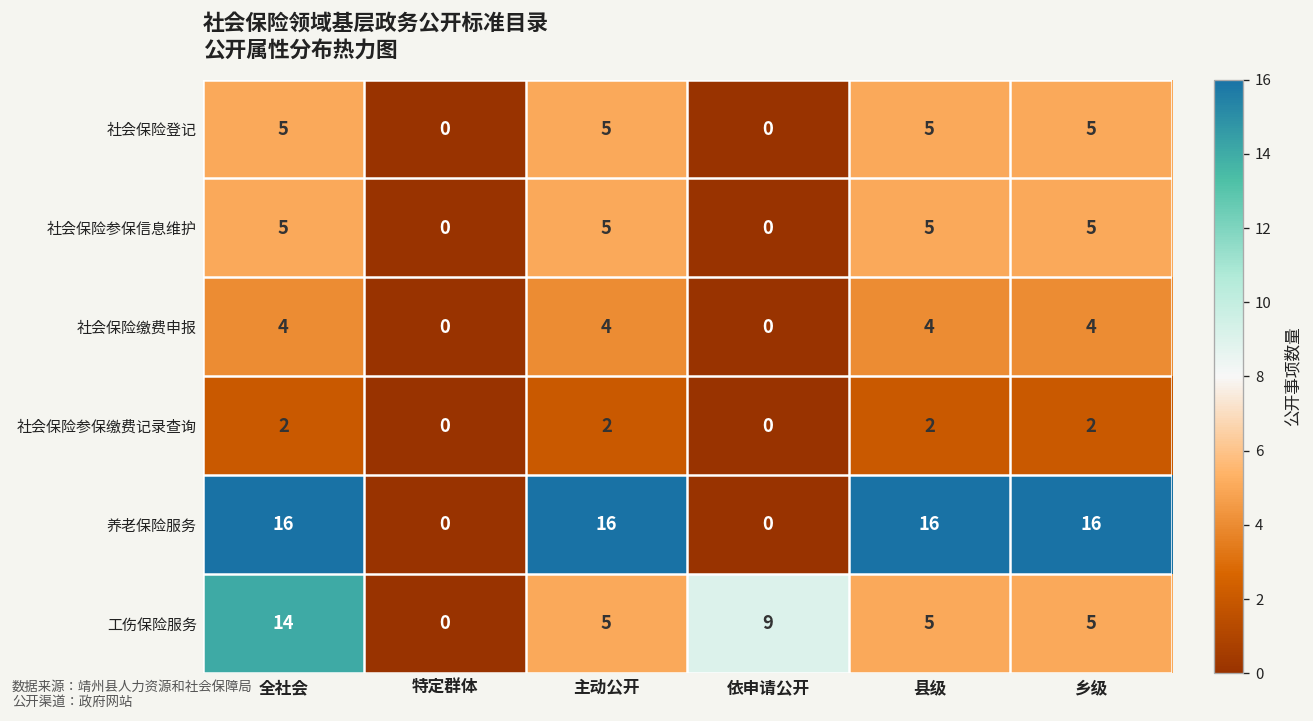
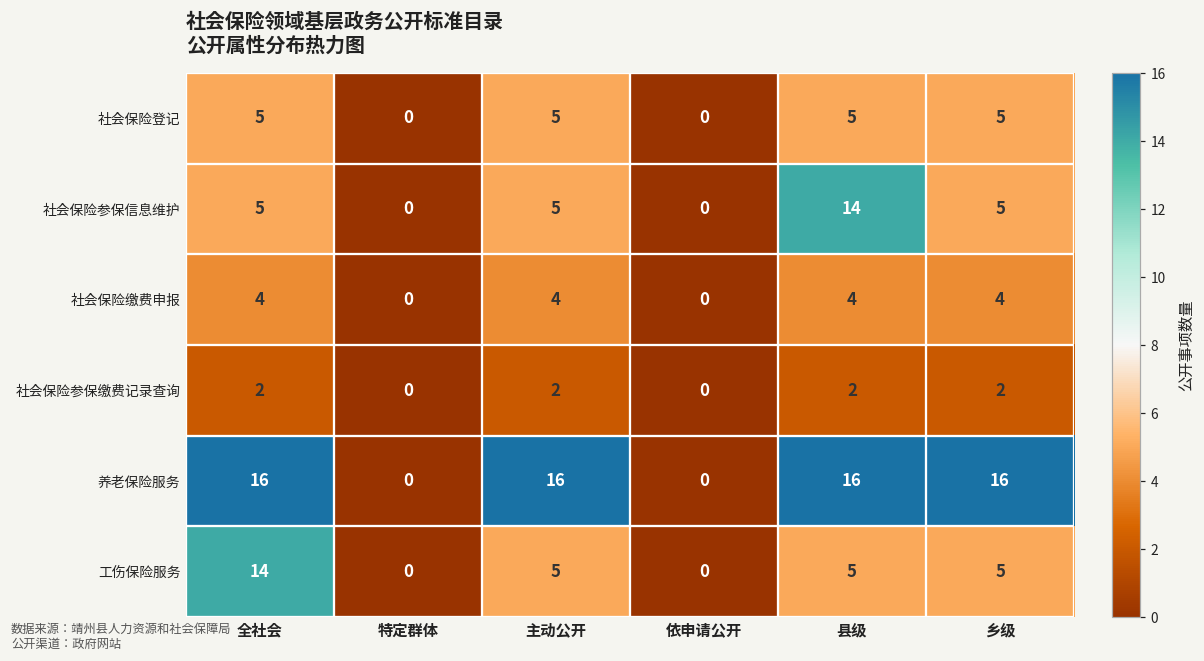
社会保险参保信息维护, 县级: 5 -> 14
工伤保险服务, 依申请公开: 9 -> 0
